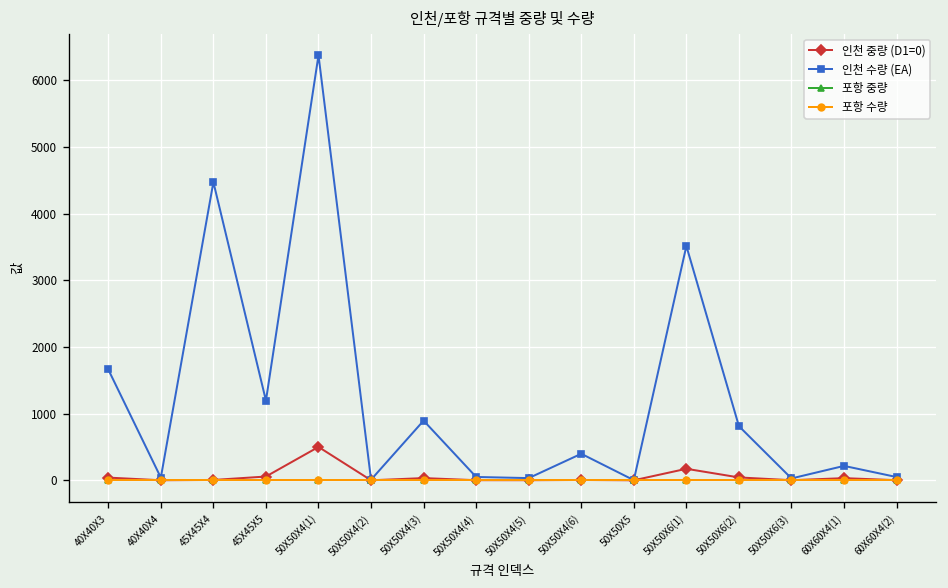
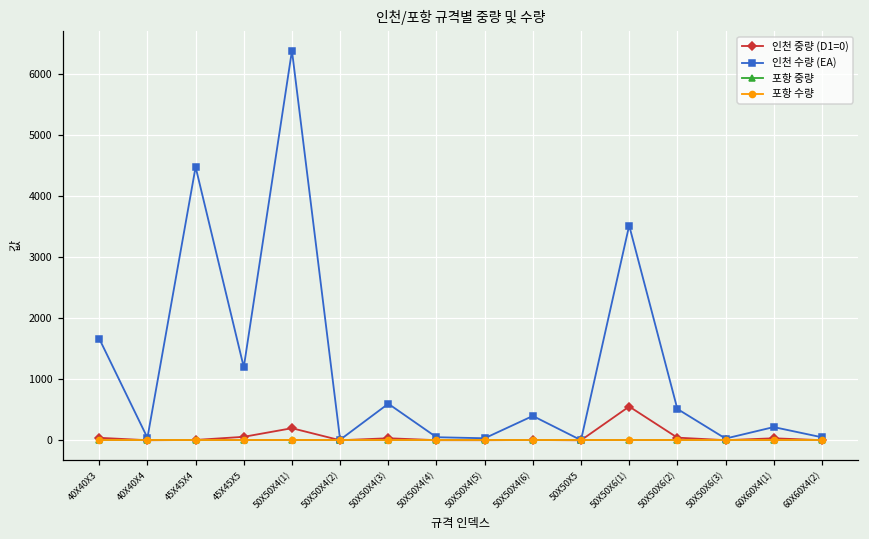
인천 중량 (D1=0), 50X50X4(1): 500 -> 200
인천 수량 (EA), 50X50X4(3): 900 -> 600
인천 중량 (D1=0), 50X50X6(1): 200 -> 600
인천 수량 (EA), 50X50X6(2): 800 -> 500
